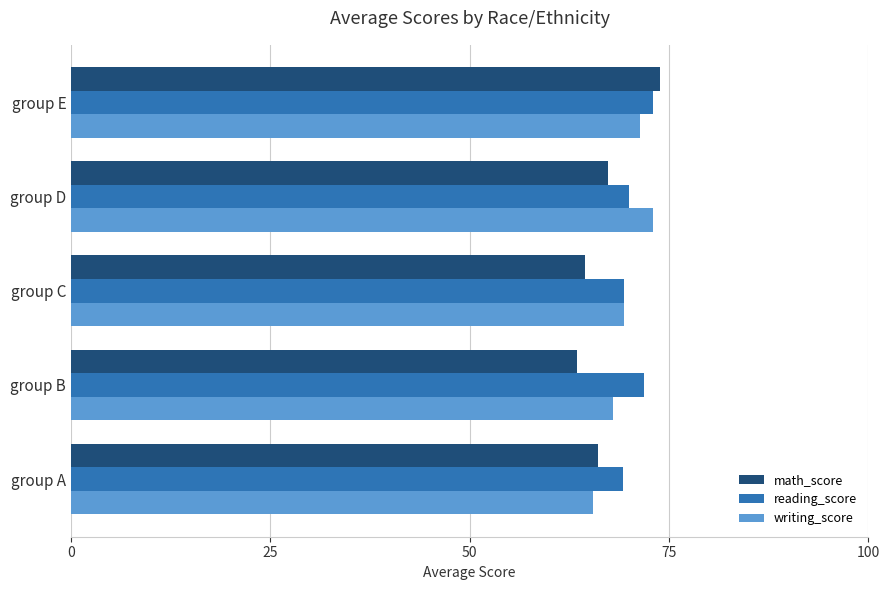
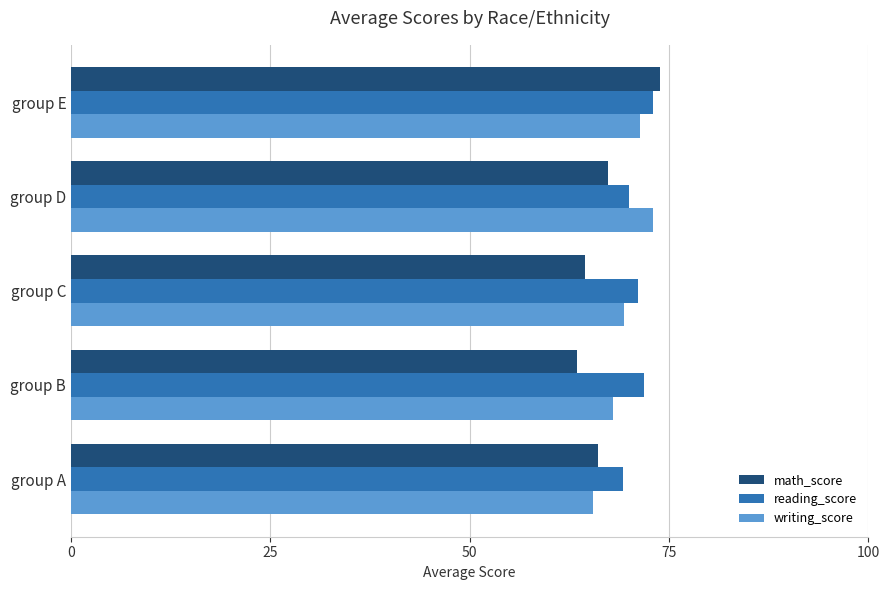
reading_score, group C: 69 -> 71
